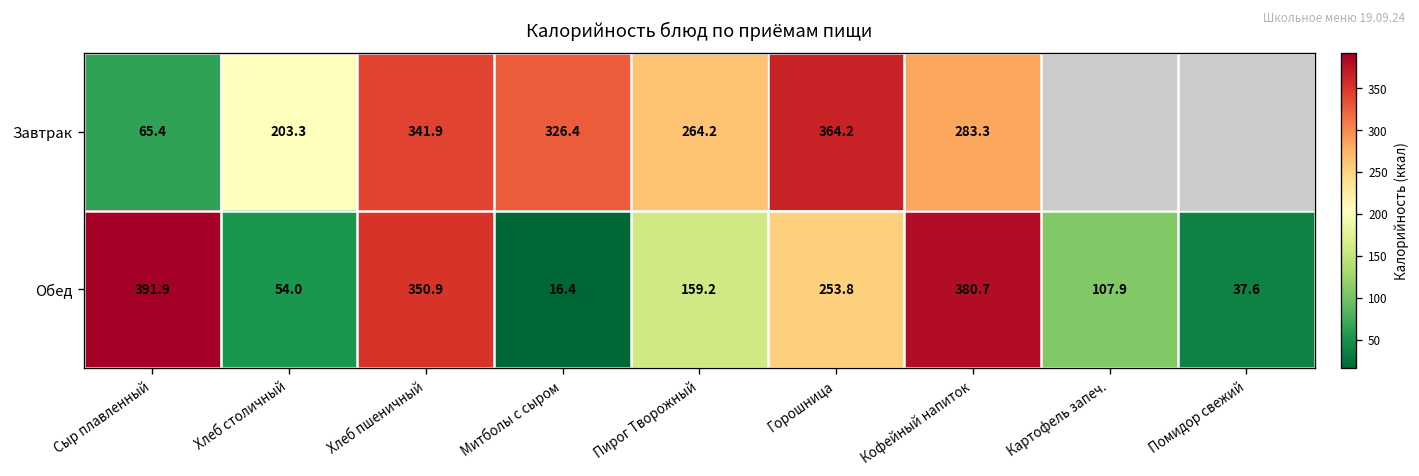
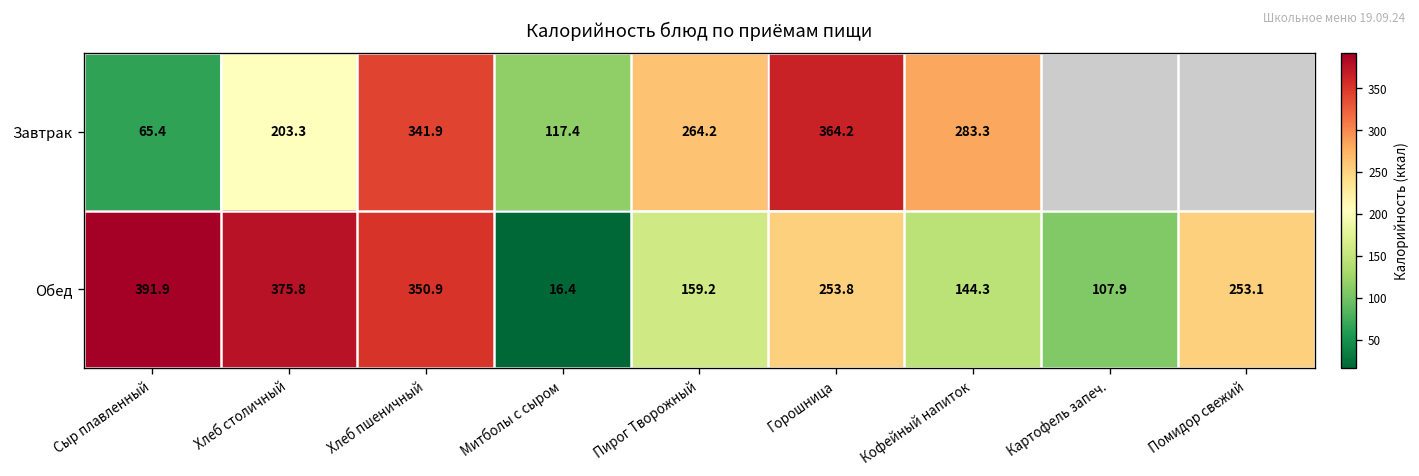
Завтрак, Митболы с сыром: 326.4 -> 117.4
Обед, Хлеб столичный: 54.0 -> 375.8
Обед, Кофейный напиток: 380.7 -> 144.3
Обед, Помидор свежий: 37.6 -> 253.1
